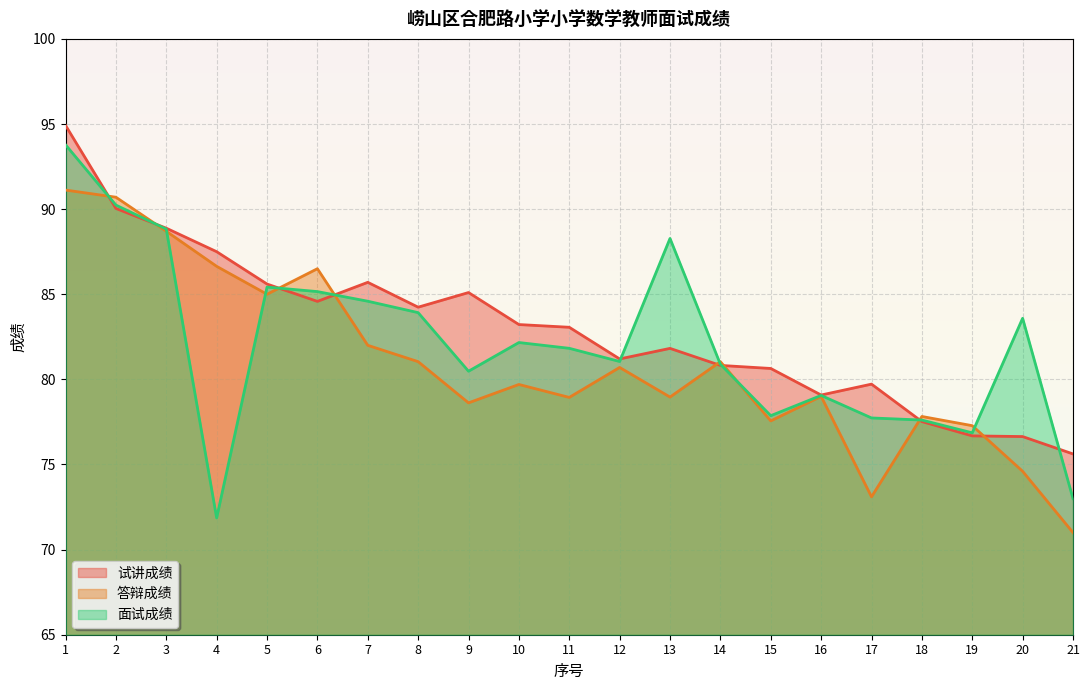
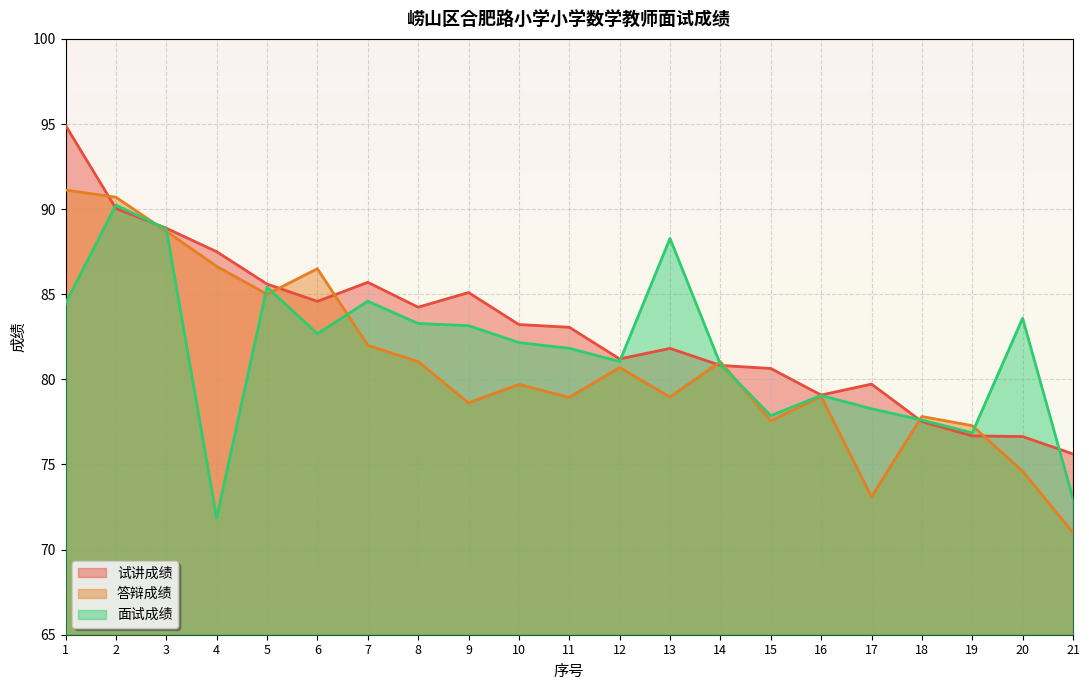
面试成绩, 1: 93.8 -> 84.5
面试成绩, 6: 85.2 -> 82.7
面试成绩, 8: 83.9 -> 83.3
面试成绩, 9: 80.5 -> 83.2
面试成绩, 17: 77.7 -> 78.3
